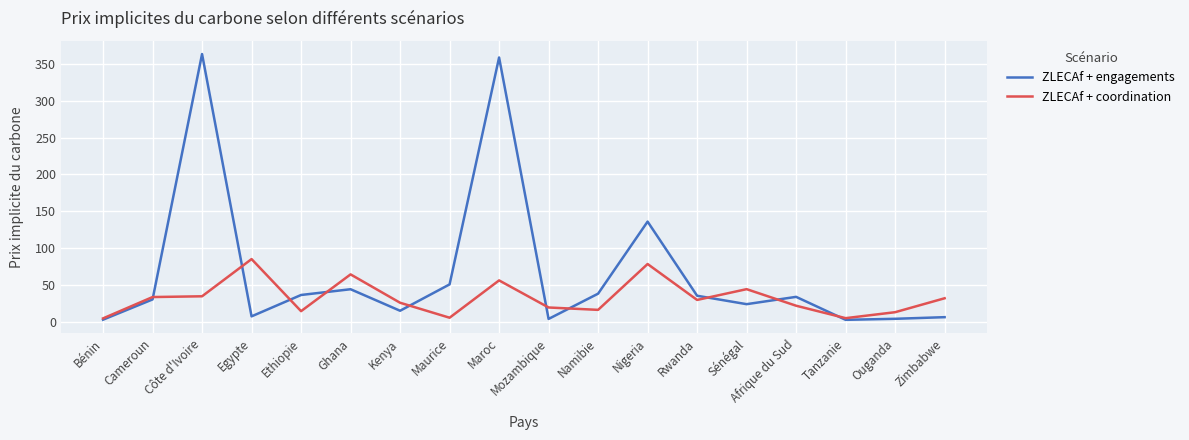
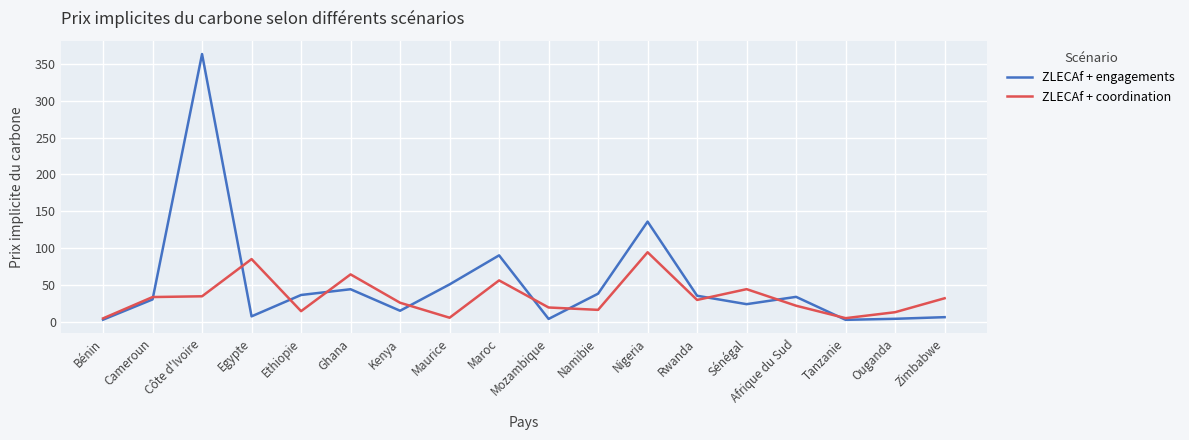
ZLECAf + engagements, Maroc: 360 -> 90
ZLECAf + coordination, Nigeria: 80 -> 90
